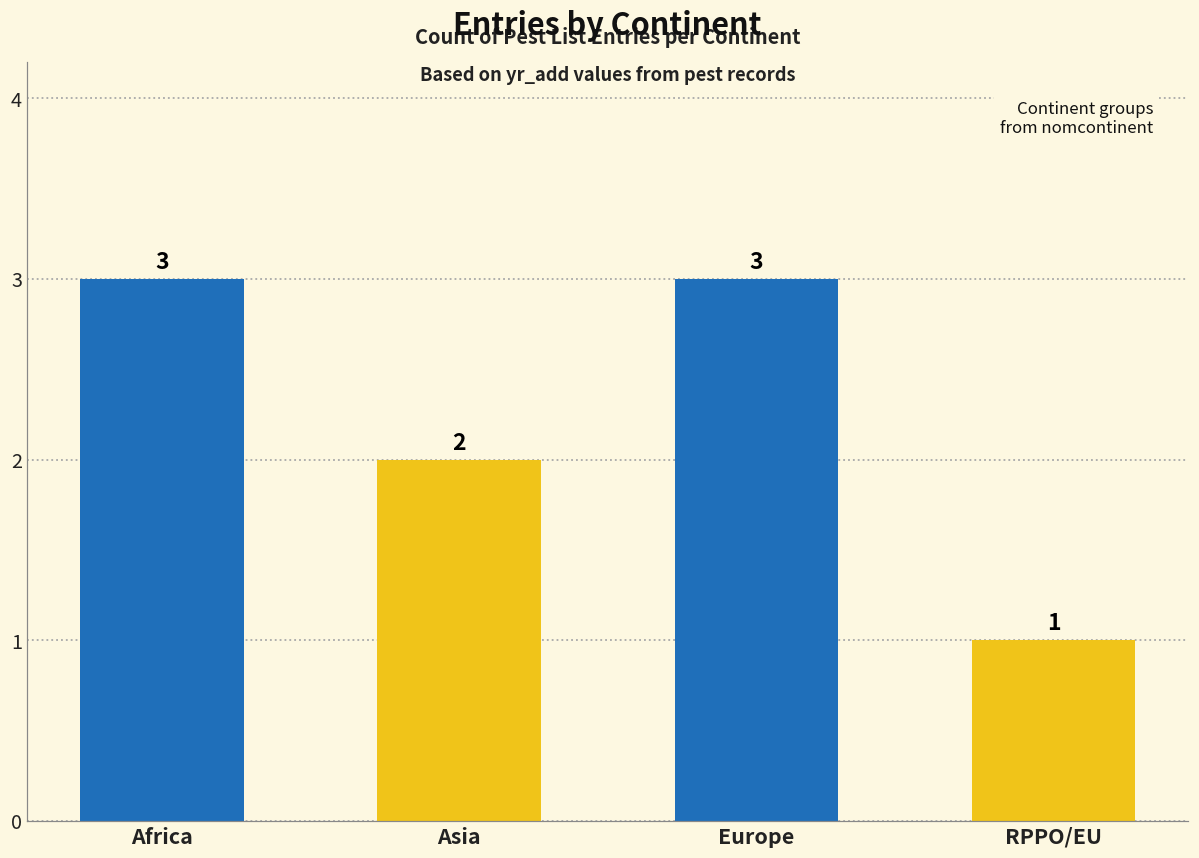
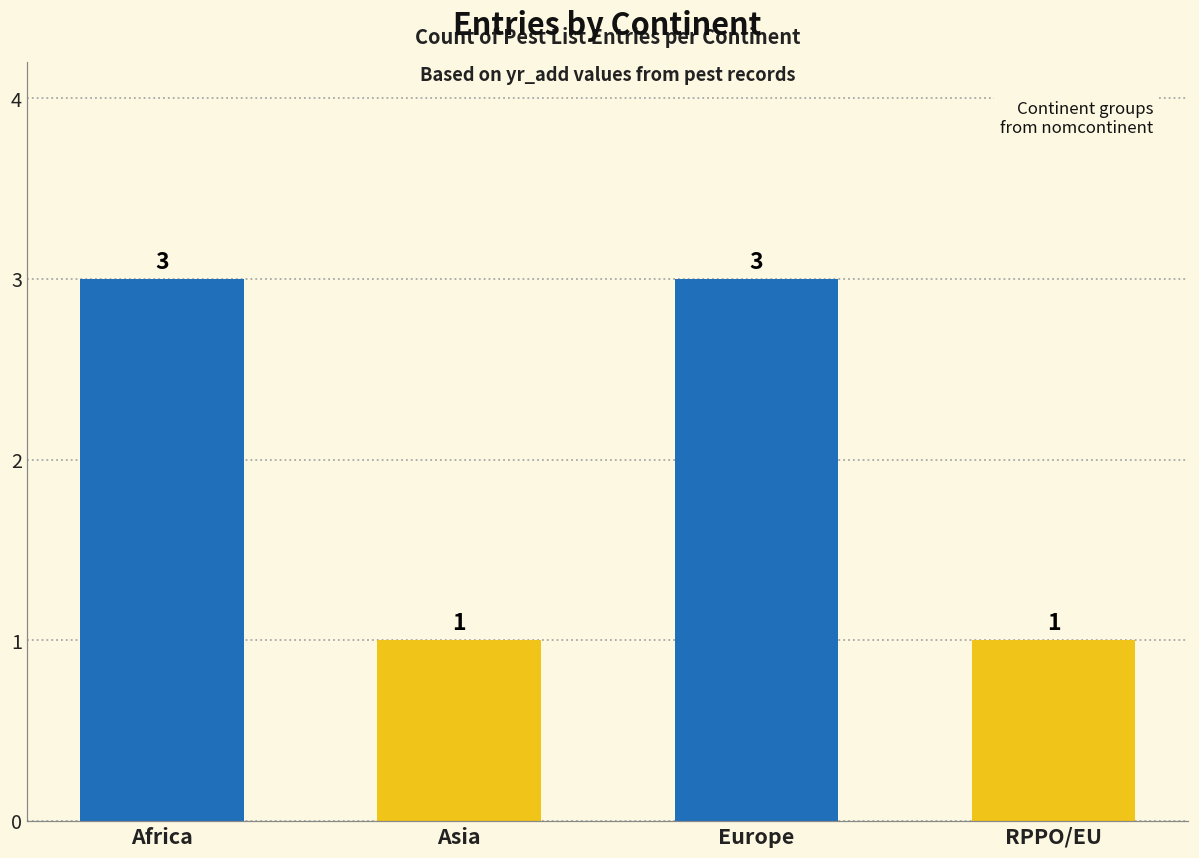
Asia: 2 -> 1
